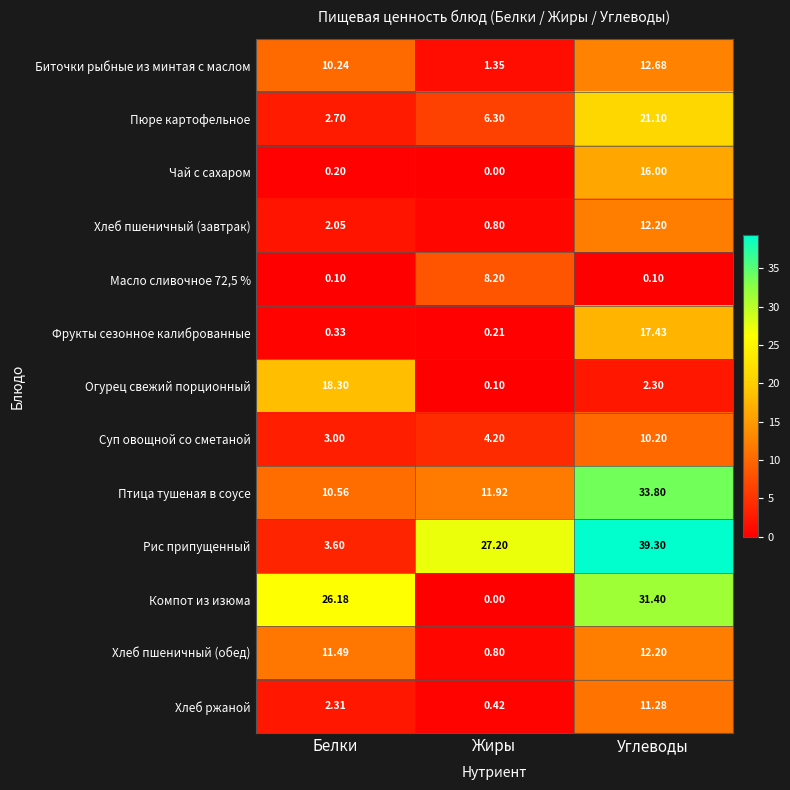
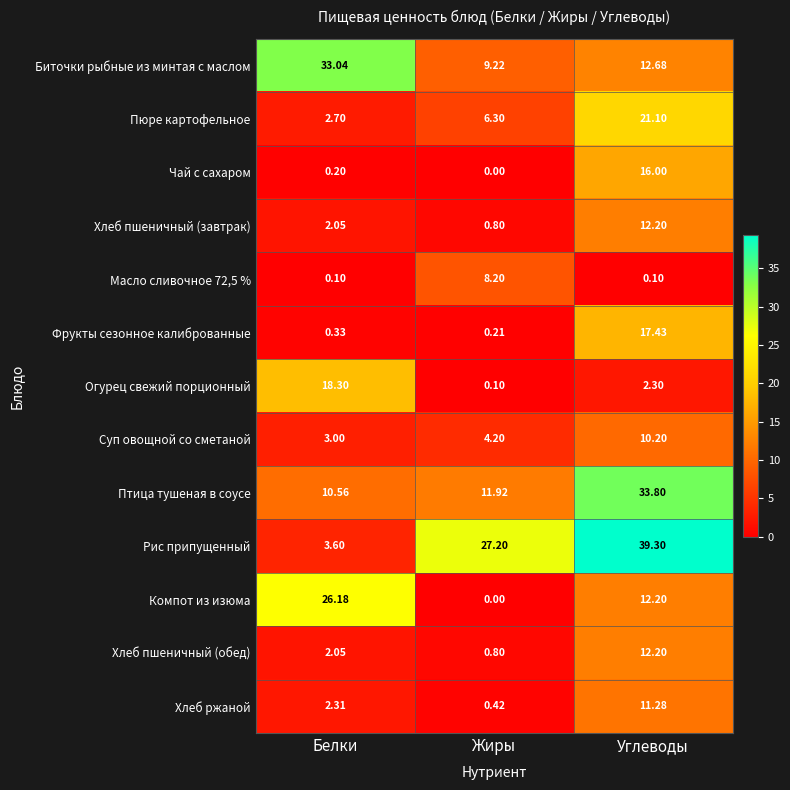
Биточки рыбные из минтая с маслом, Белки: 10.24 -> 33.04
Биточки рыбные из минтая с маслом, Жиры: 1.35 -> 9.22
Компот из изюма, Углеводы: 31.40 -> 12.20
Хлеб пшеничный (обед), Белки: 11.49 -> 2.05
